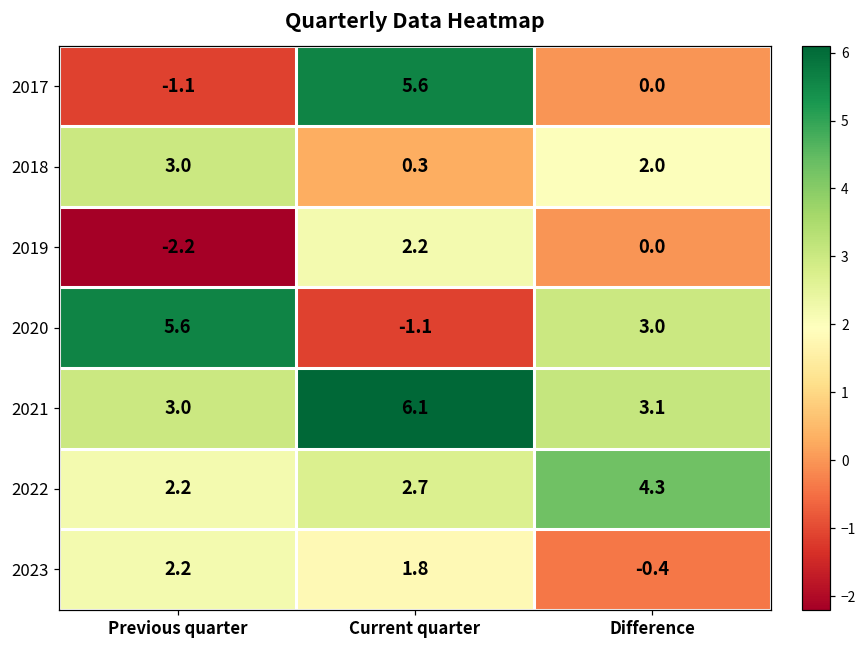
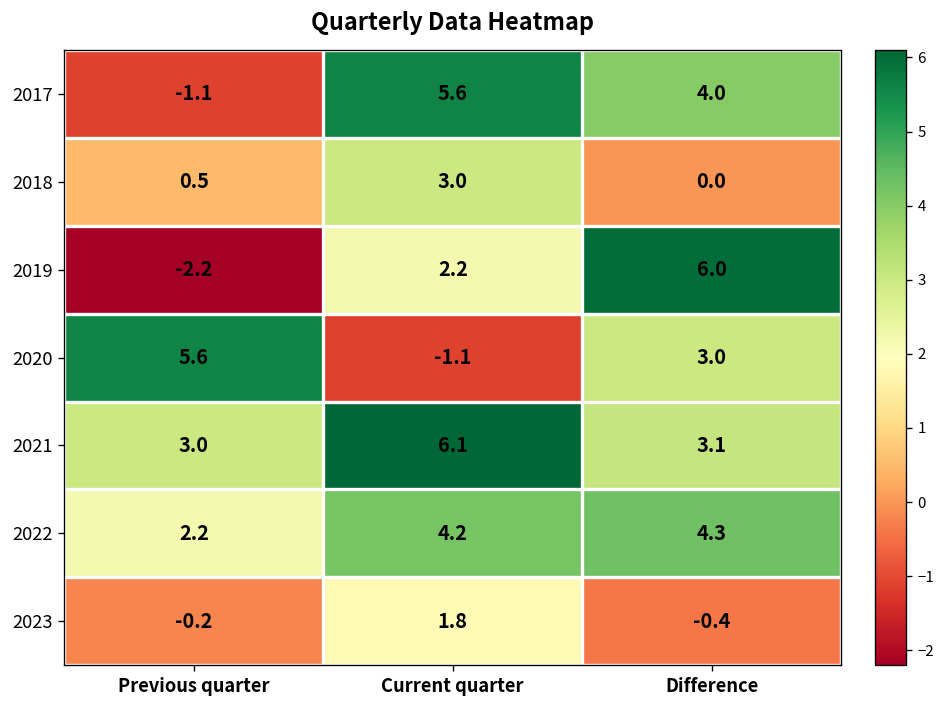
2017, Difference: 0.0 -> 4.0
2018, Previous quarter: 3.0 -> 0.5
2018, Current quarter: 0.3 -> 3.0
2018, Difference: 2.0 -> 0.0
2019, Difference: 0.0 -> 6.0
2022, Current quarter: 2.7 -> 4.2
2023, Previous quarter: 2.2 -> -0.2
